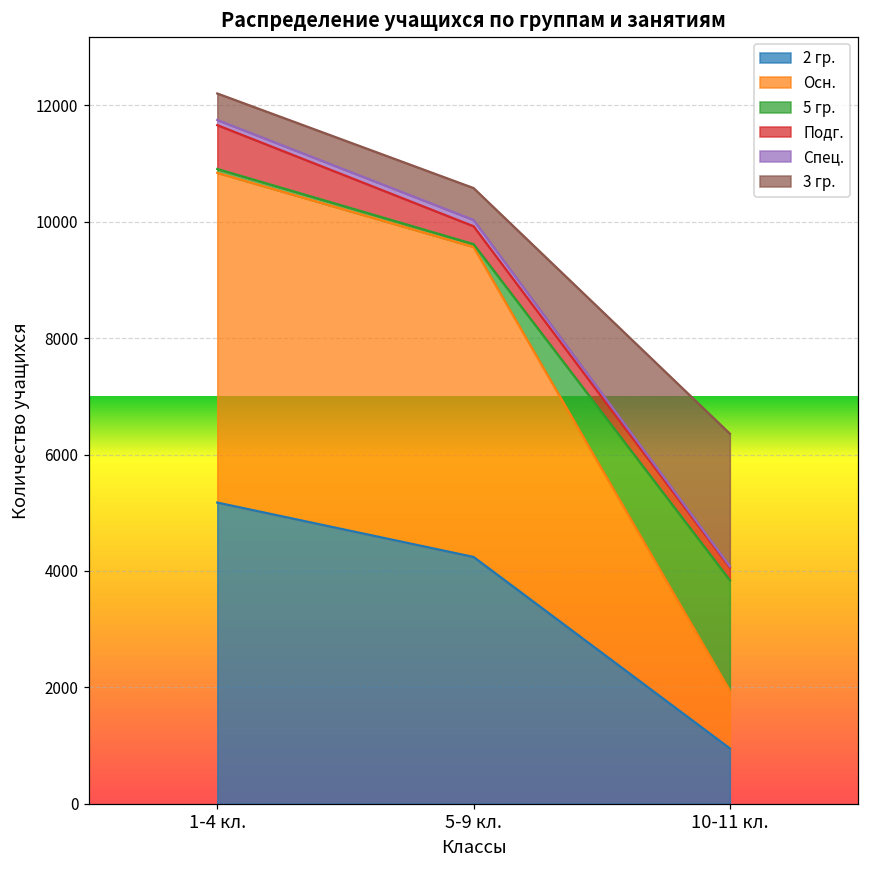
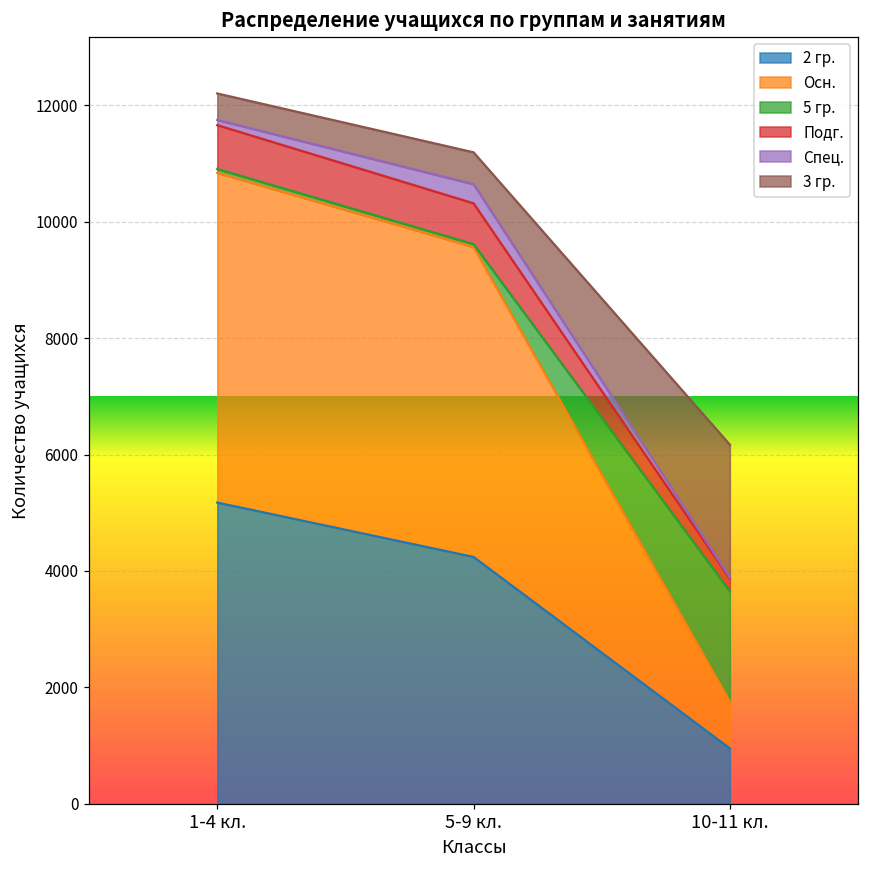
Подг., 5-9 кл.: 300 -> 700
Спец., 5-9 кл.: 100 -> 300
Осн., 10-11 кл.: 1000 -> 800
